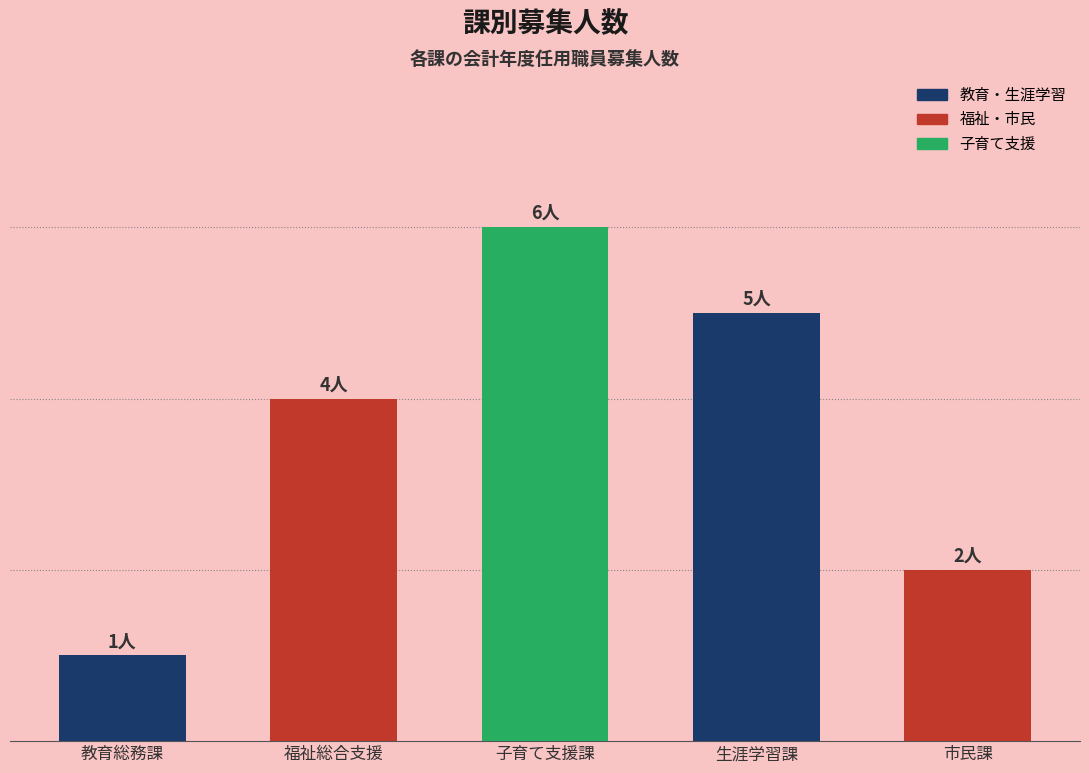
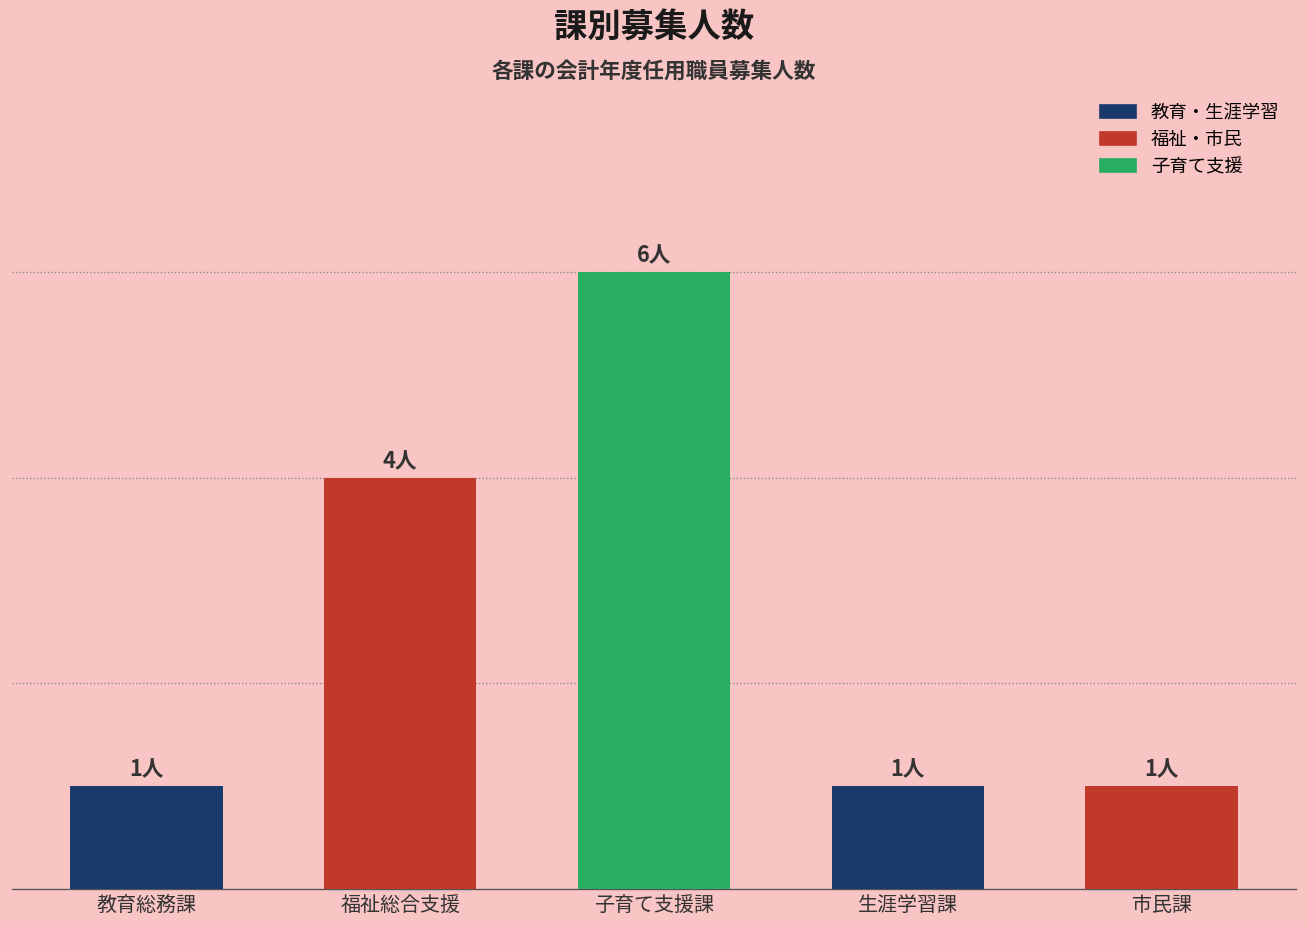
生涯学習課: 5人 -> 1人
市民課: 2人 -> 1人
